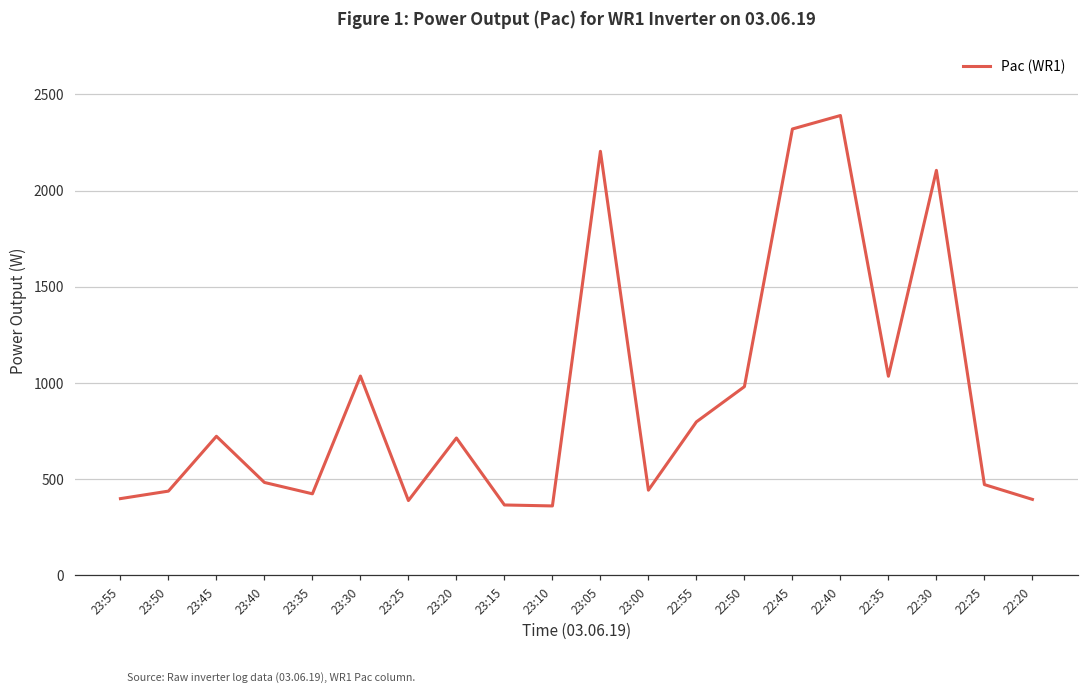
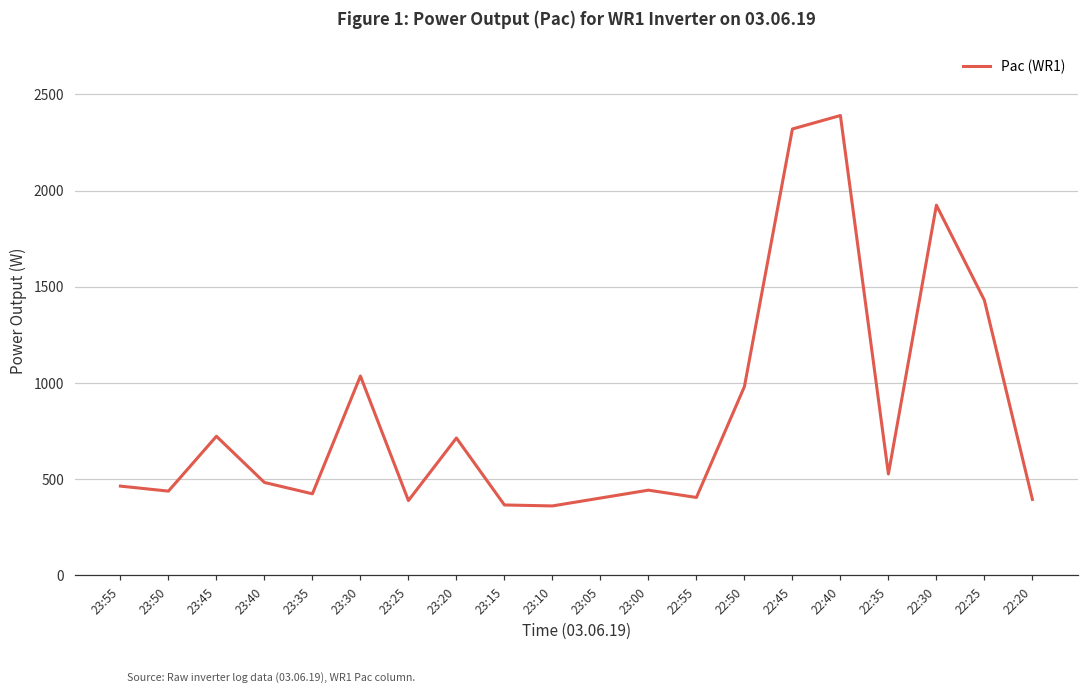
23:55: 400 -> 460
23:05: 2200 -> 400
22:55: 800 -> 410
22:35: 1040 -> 530
22:30: 2110 -> 1920
22:25: 470 -> 1430
